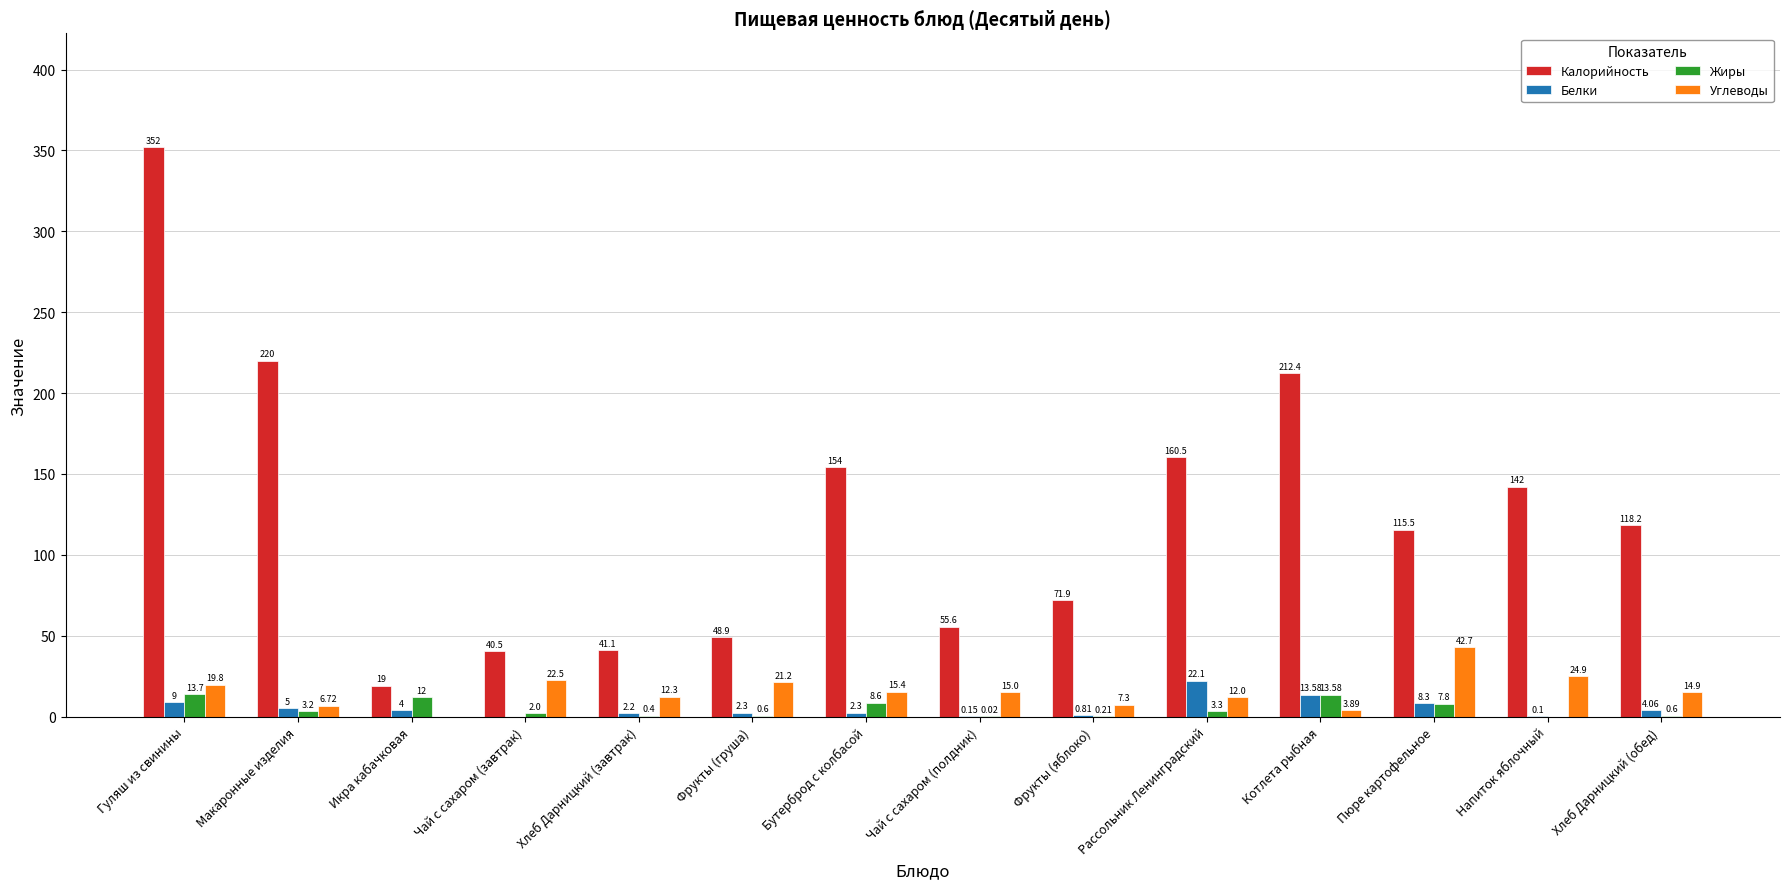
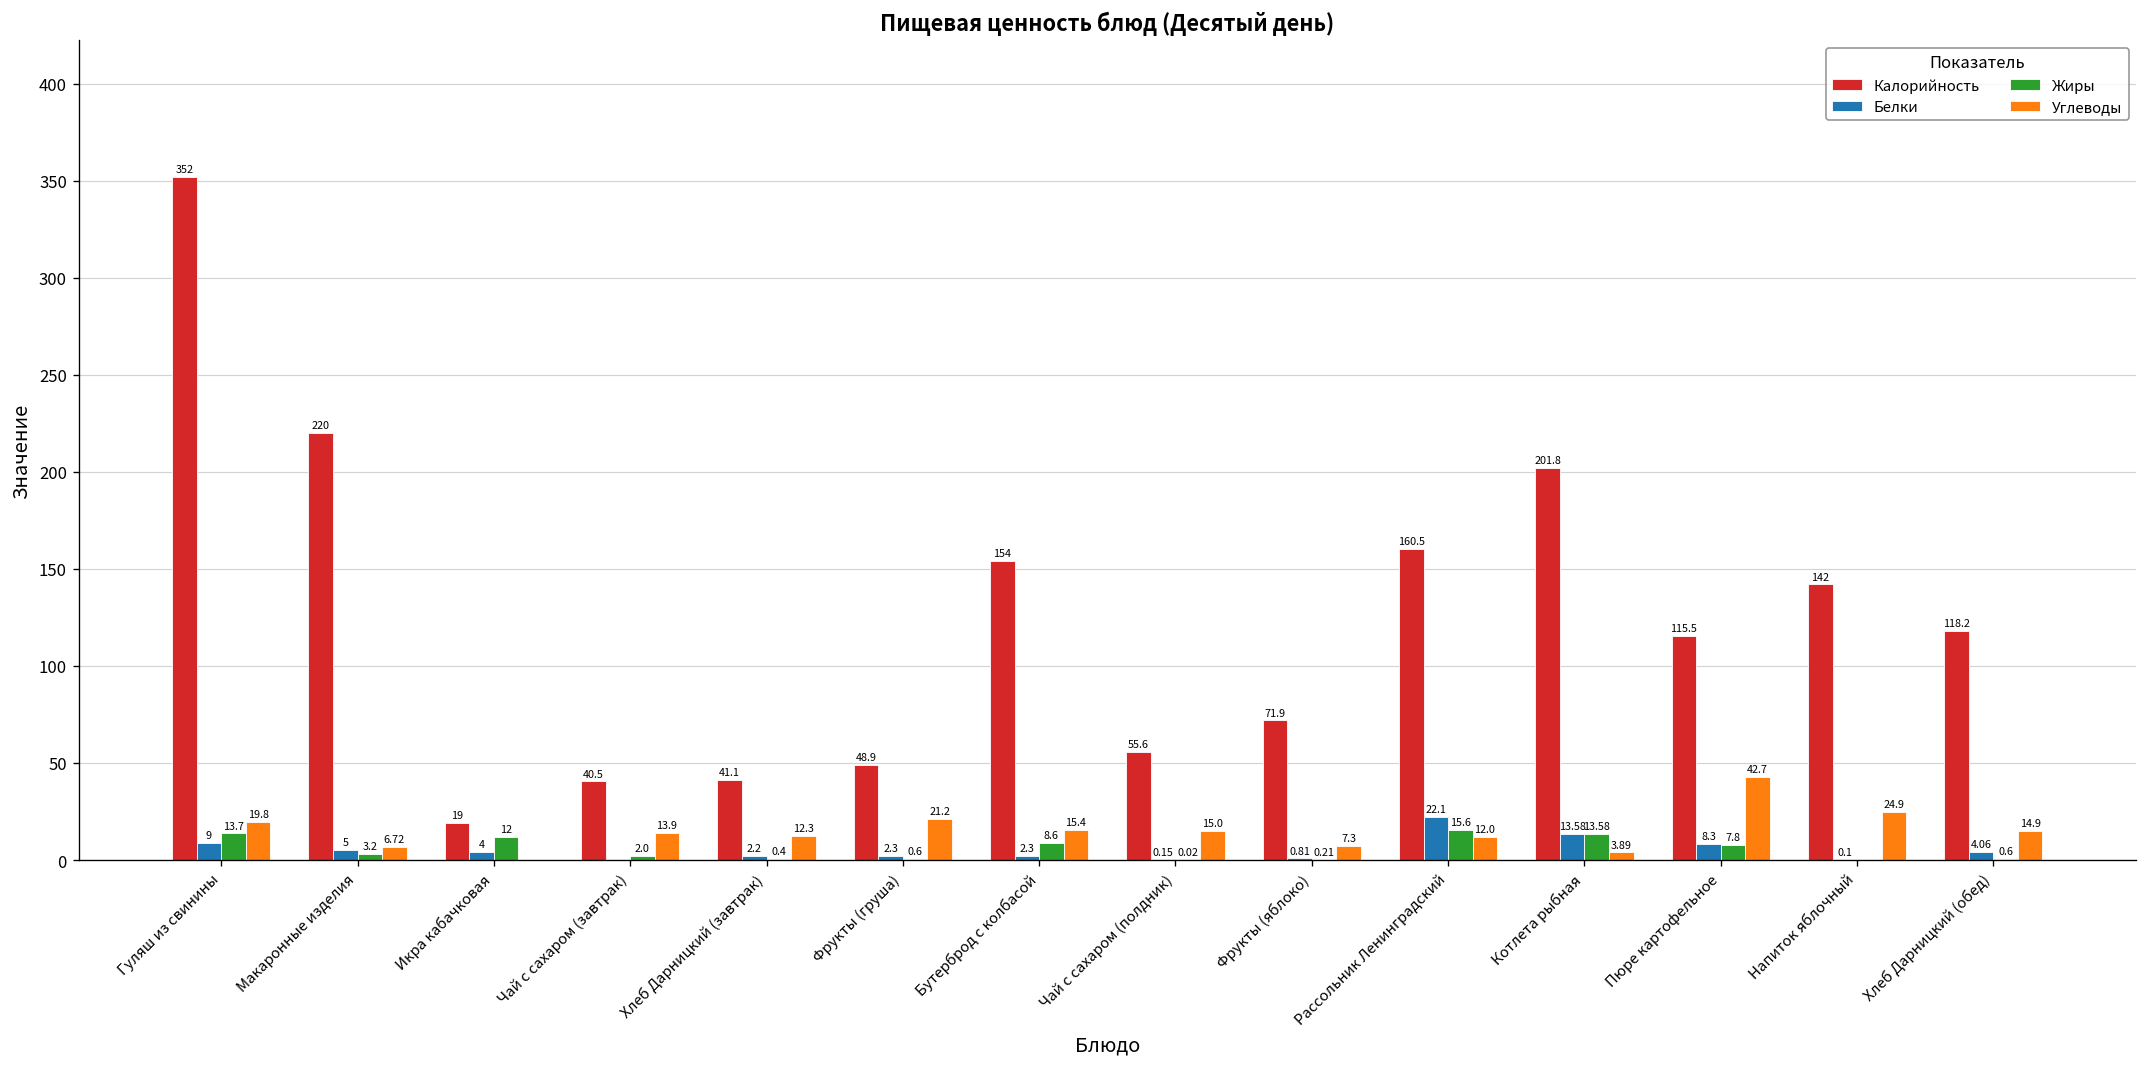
Углеводы, Чай с сахаром (завтрак): 22.5 -> 13.9
Жиры, Рассольник Ленинградский: 3.3 -> 15.6
Калорийность, Котлета рыбная: 212.4 -> 201.8
